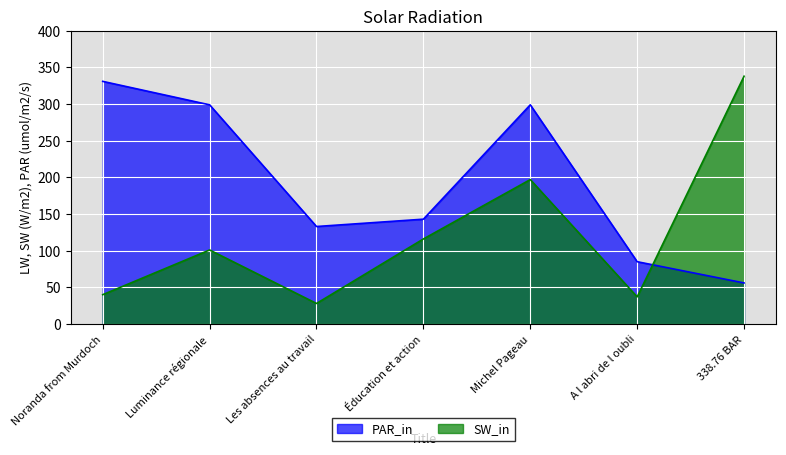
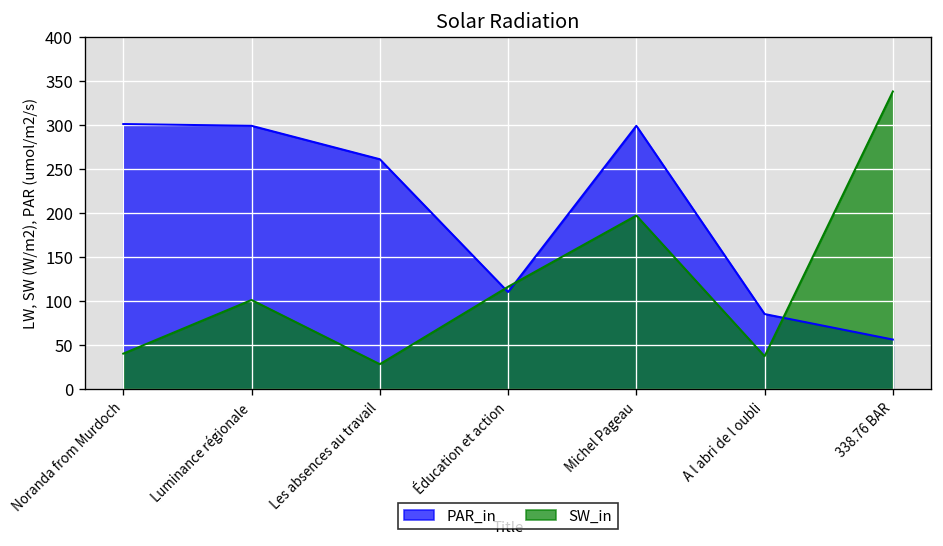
PAR_in, Noranda from Murdoch: 330 -> 300
PAR_in, Les absences au travail: 130 -> 260
PAR_in, Éducation et action: 140 -> 110
